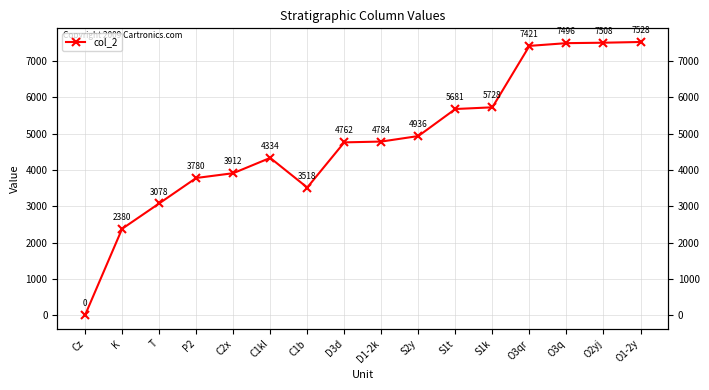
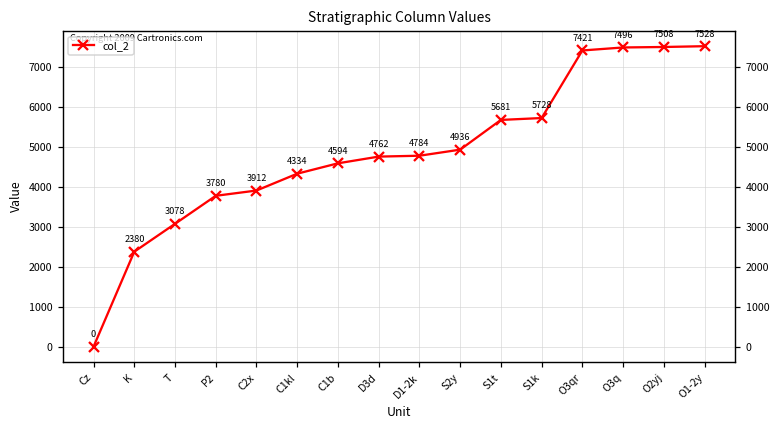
C1b: 3518 -> 4594
